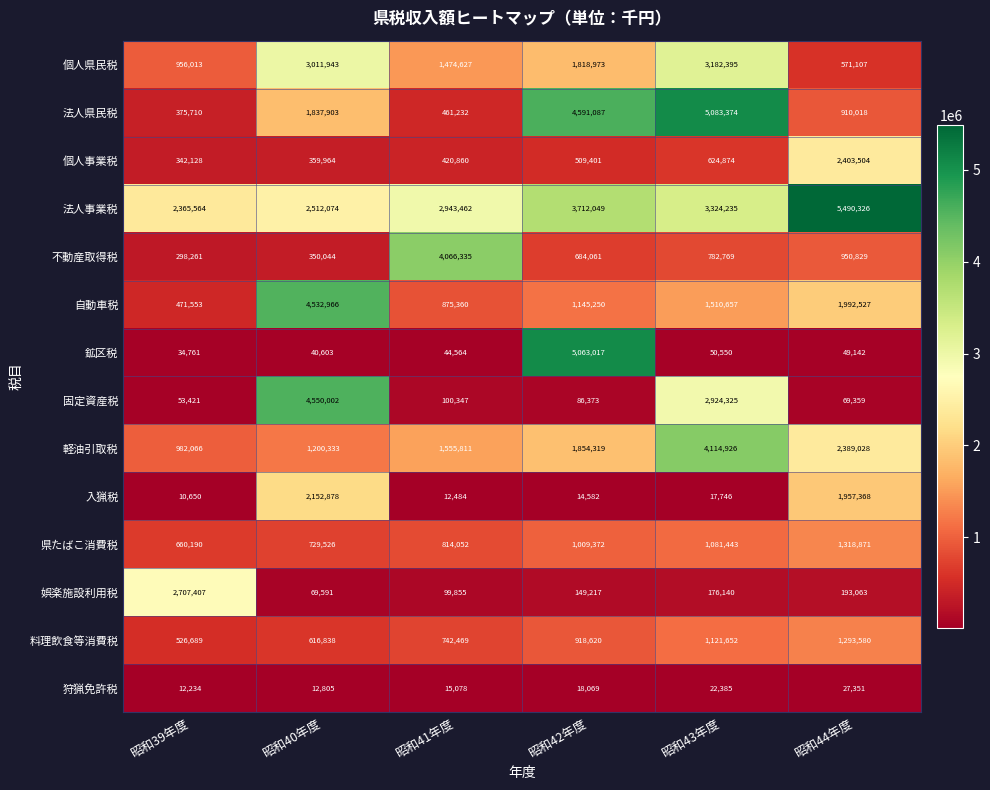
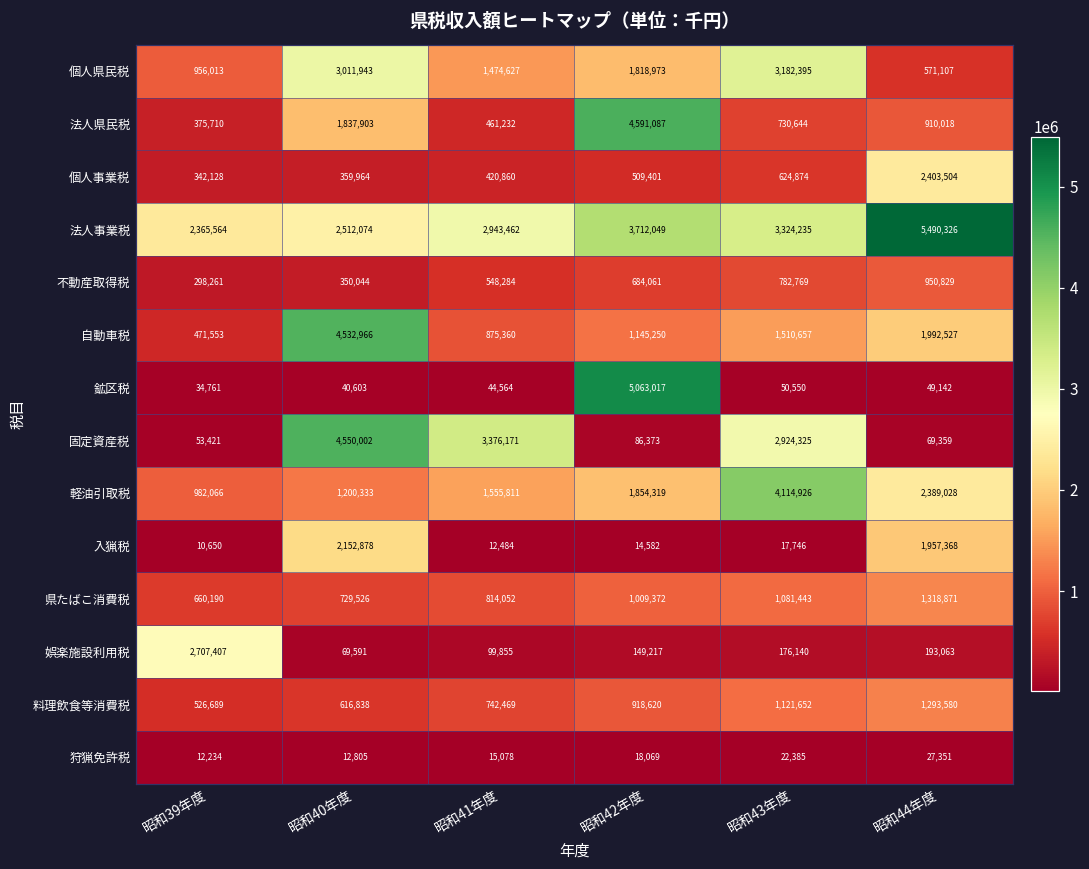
法人県民税, 昭和43年度: 5,083,374 -> 730,644
不動産取得税, 昭和41年度: 4,066,335 -> 548,284
固定資産税, 昭和41年度: 100,347 -> 3,376,171
